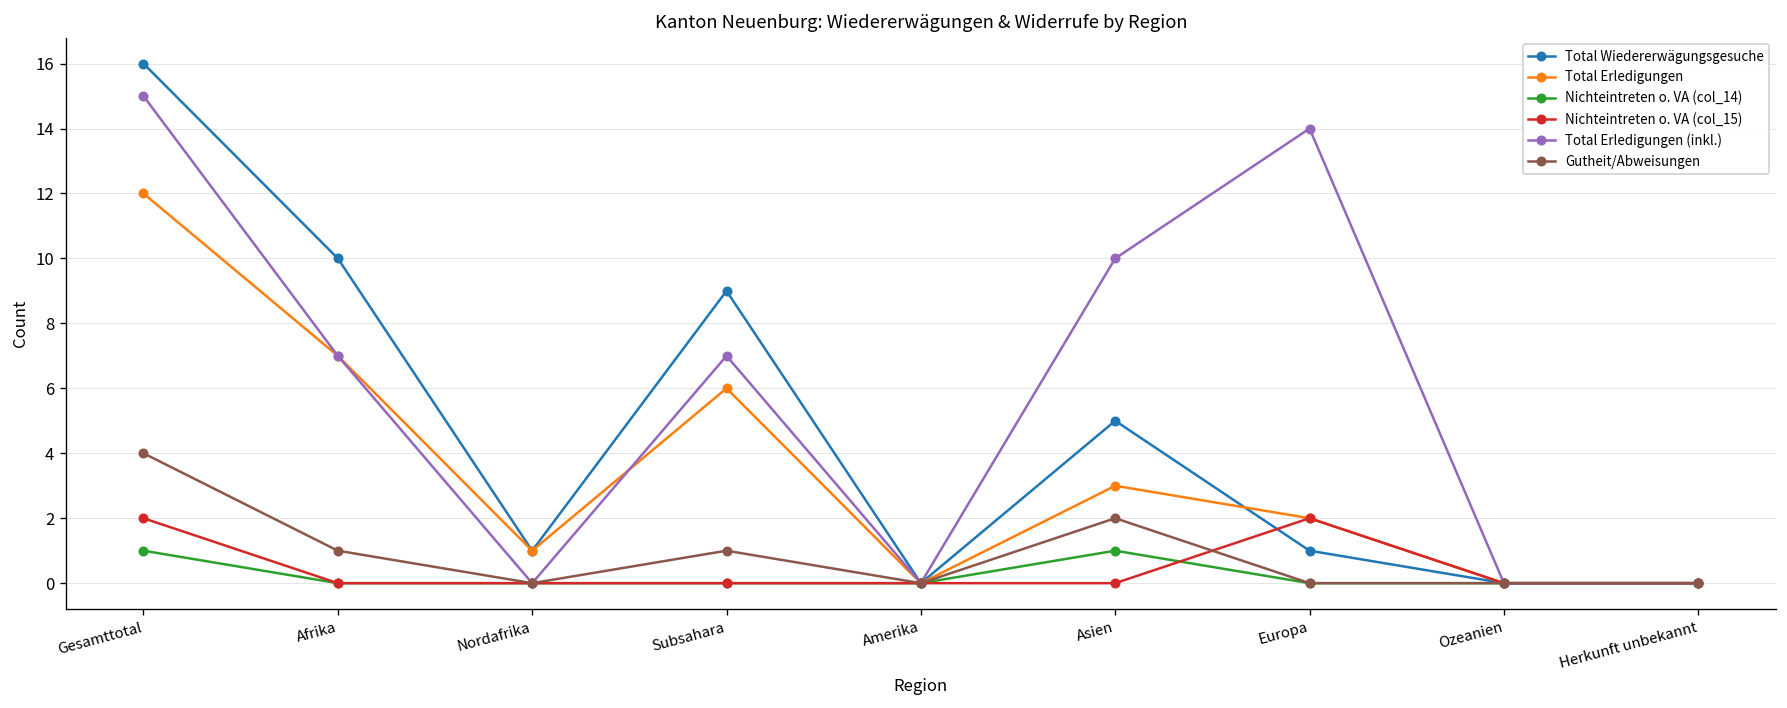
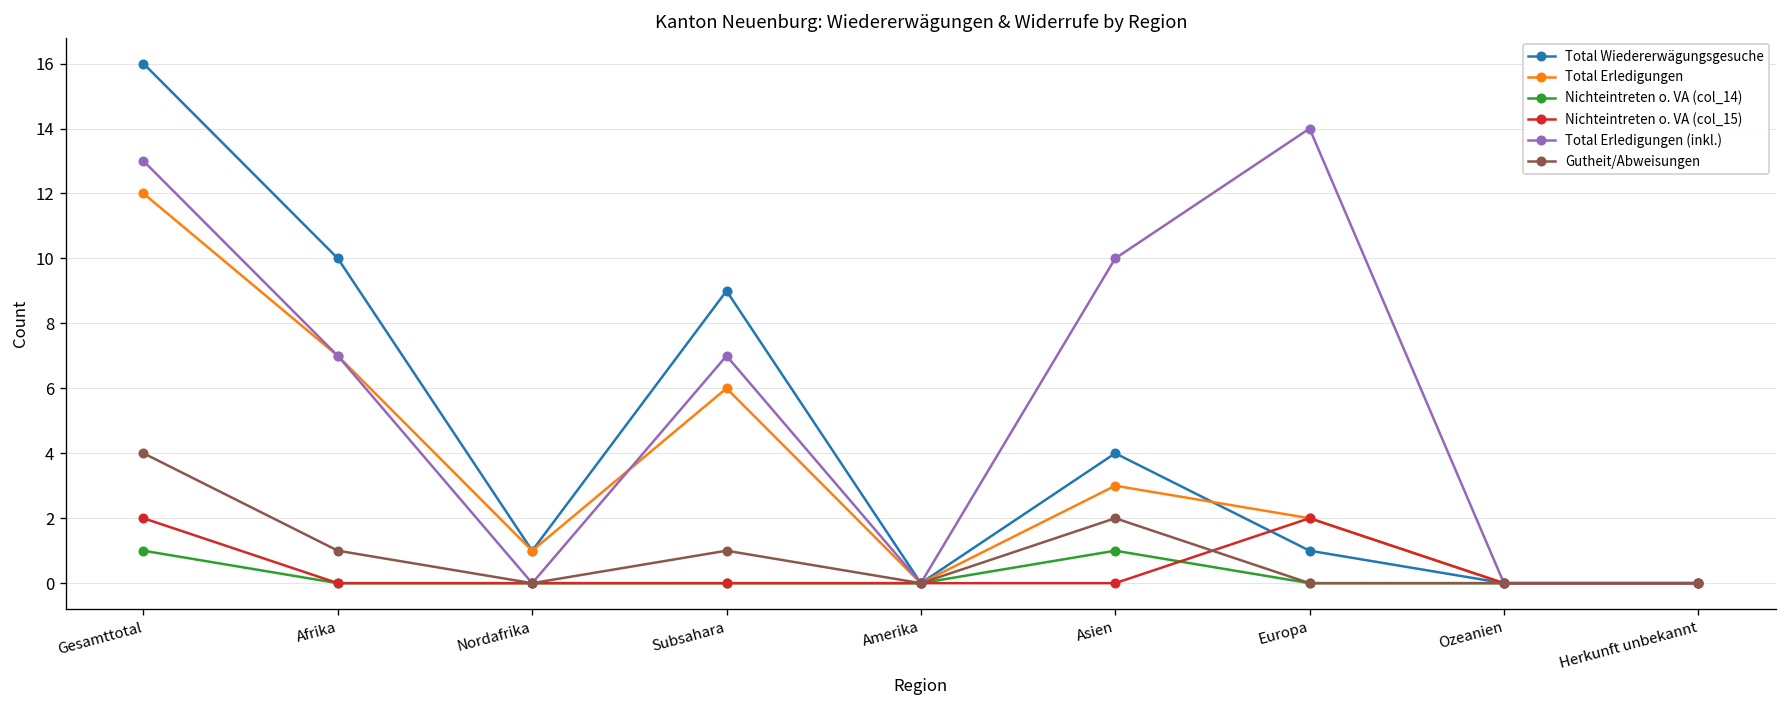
Total Erledigungen (inkl.), Gesamttotal: 15 -> 13
Total Wiedererwägungsgesuche, Asien: 5 -> 4
